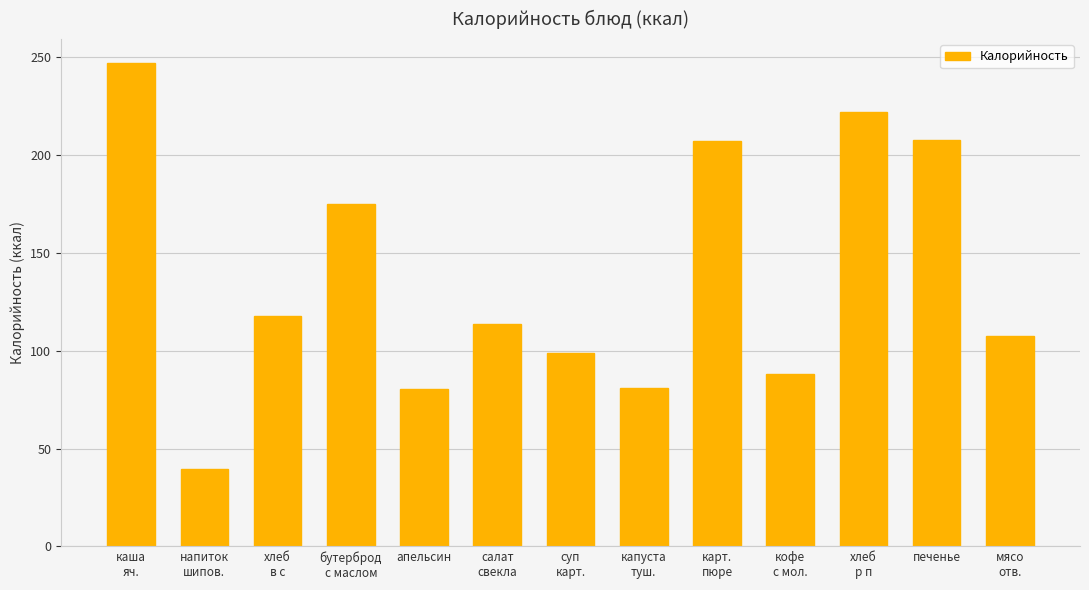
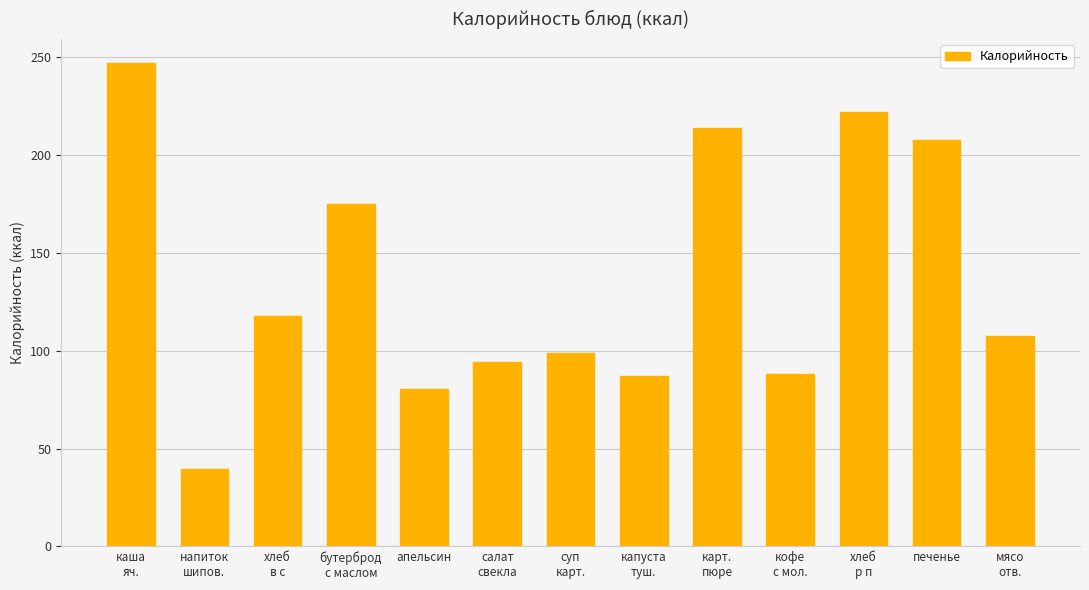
салат свекла: 114 -> 94
капуста туш.: 81 -> 87
карт. пюре: 207 -> 214
